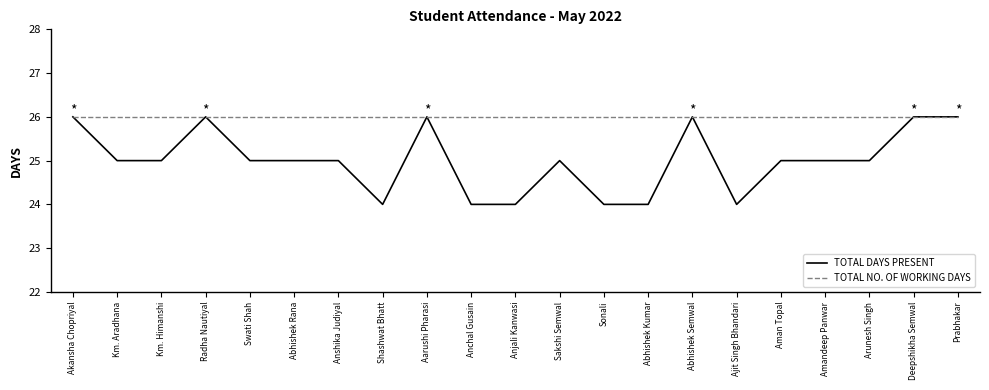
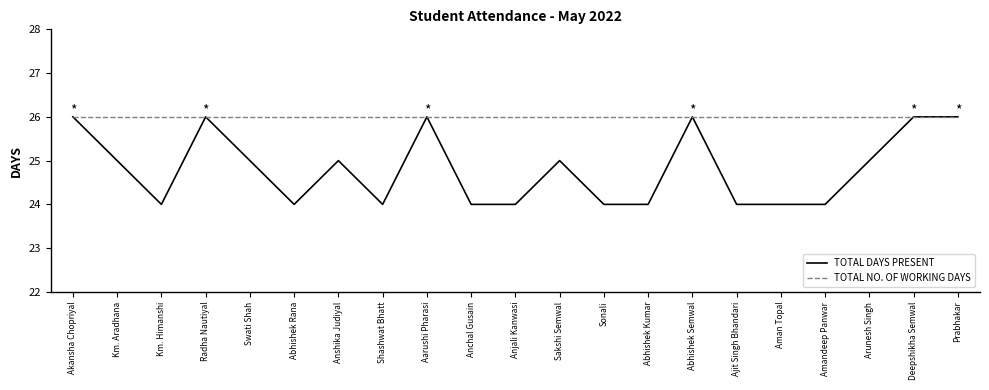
TOTAL DAYS PRESENT, Km. Himanshi: 25 -> 24
TOTAL DAYS PRESENT, Abhishek Rana: 25 -> 24
TOTAL DAYS PRESENT, Aman Topal: 25 -> 24
TOTAL DAYS PRESENT, Amandeep Panwar: 25 -> 24
